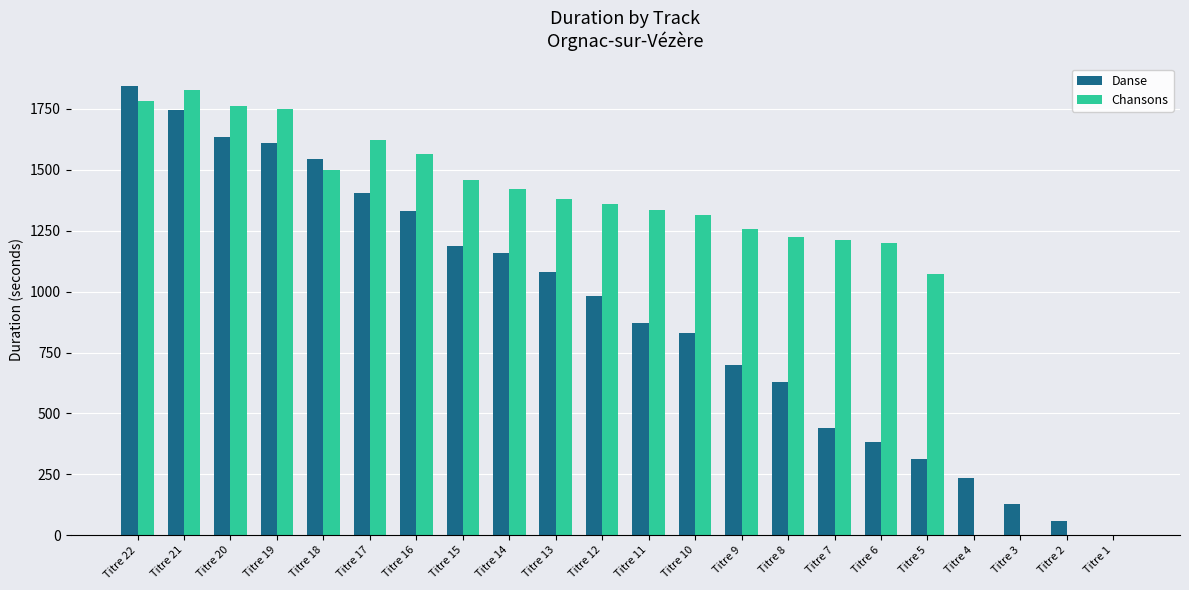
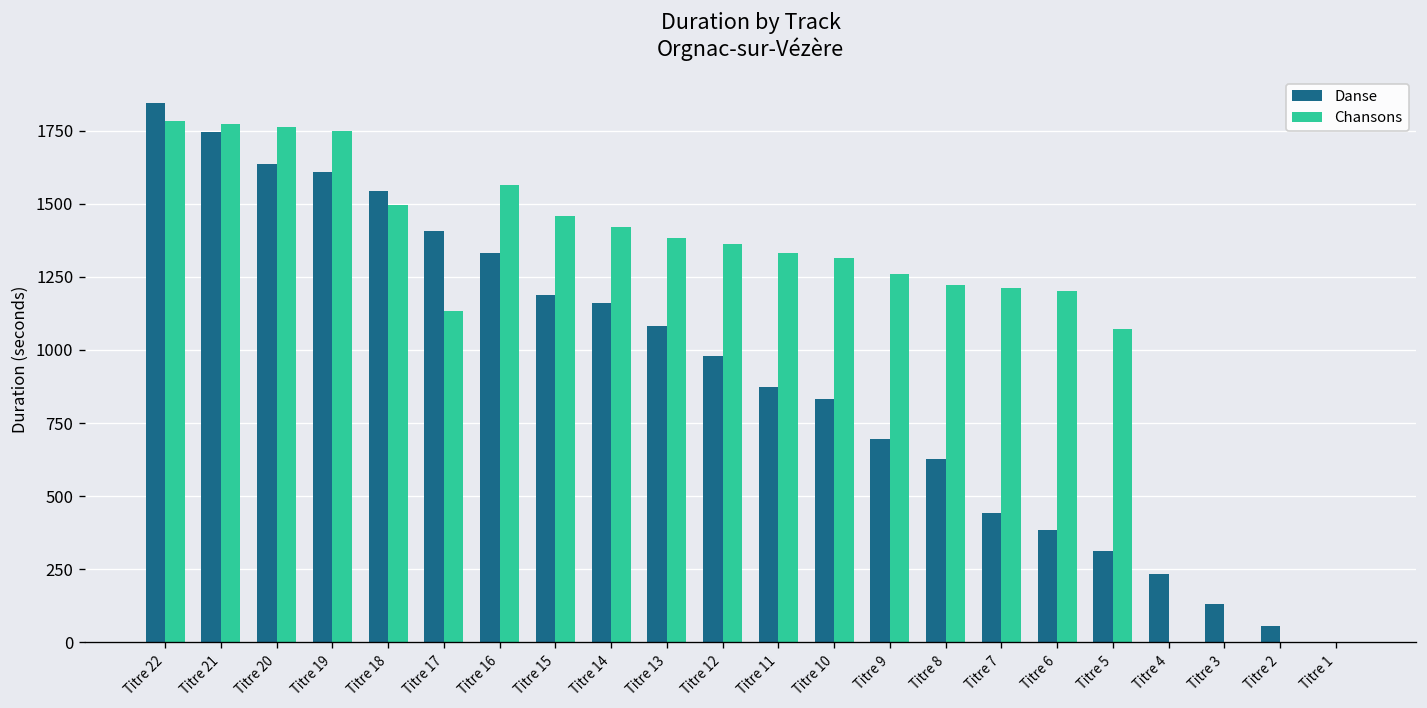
Chansons, Titre 21: 1830 -> 1770
Chansons, Titre 17: 1620 -> 1130
